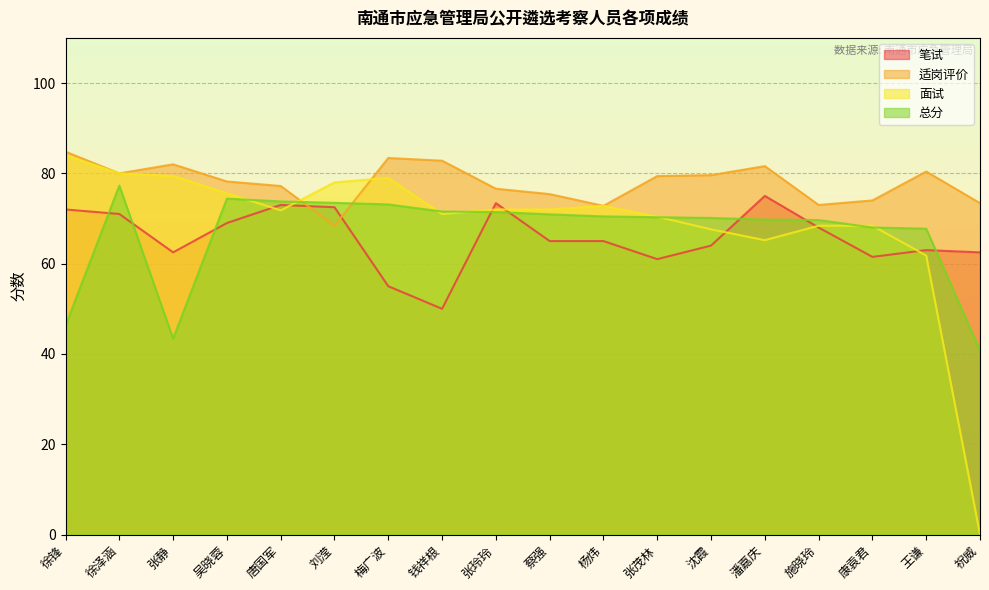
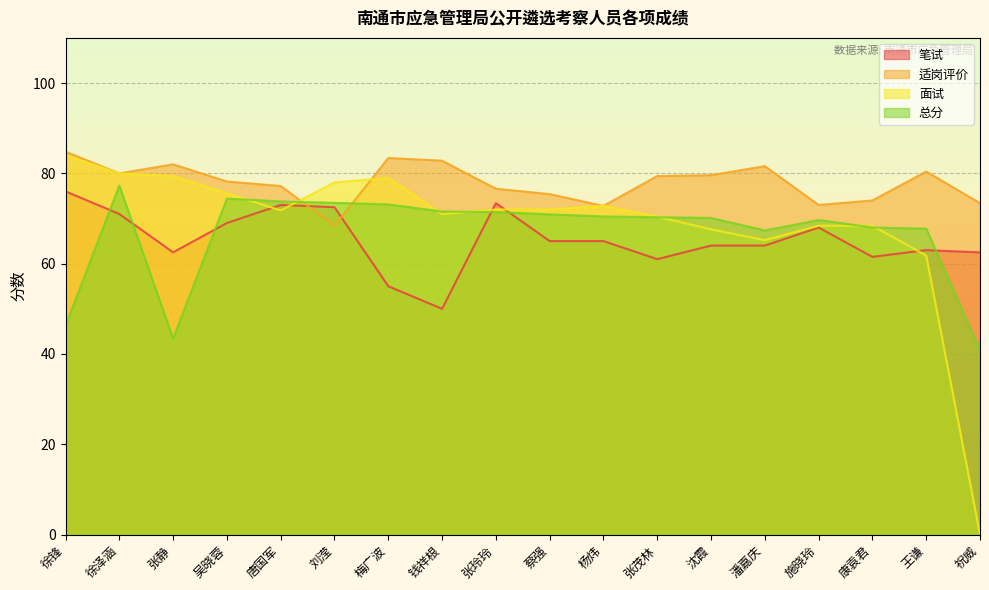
笔试, 徐锋: 72 -> 76
笔试, 潘嘉庆: 75 -> 64
总分, 潘嘉庆: 70 -> 67
